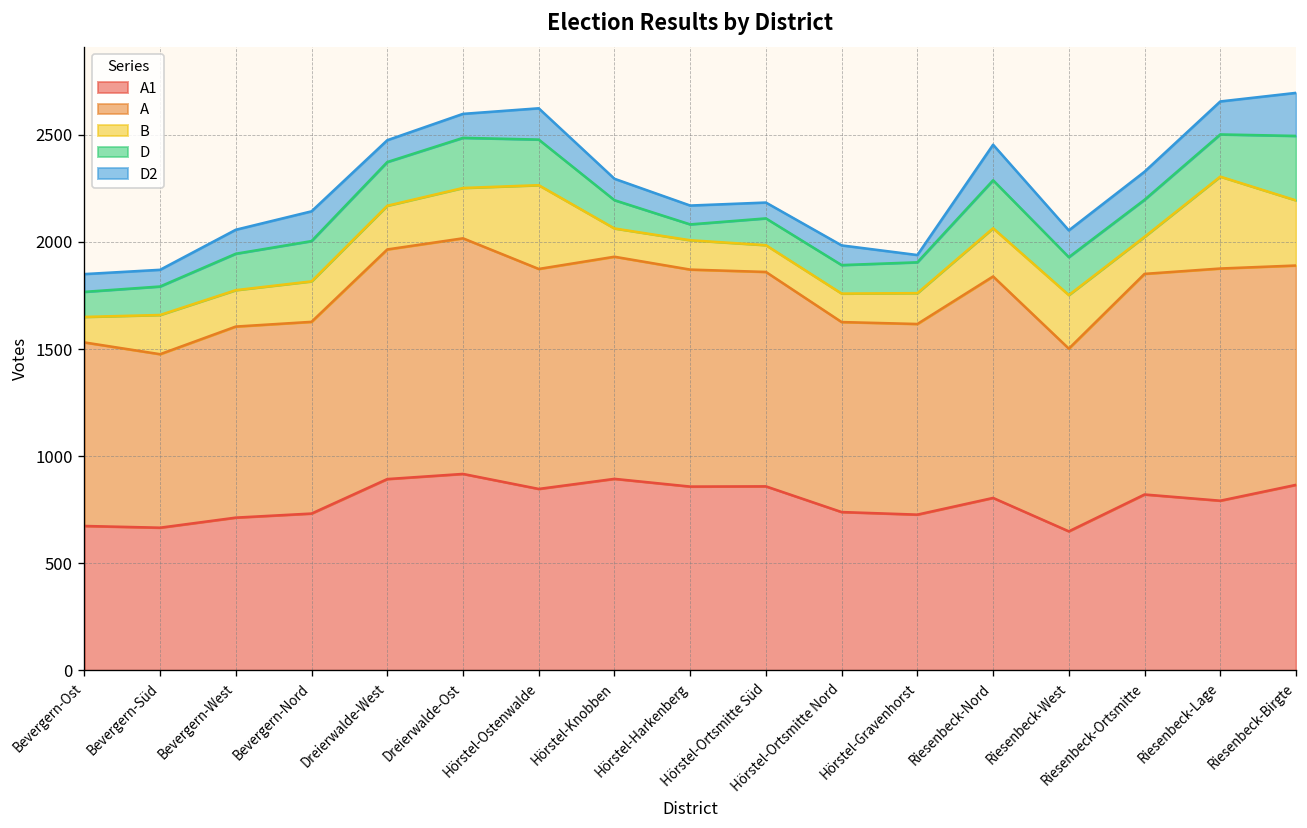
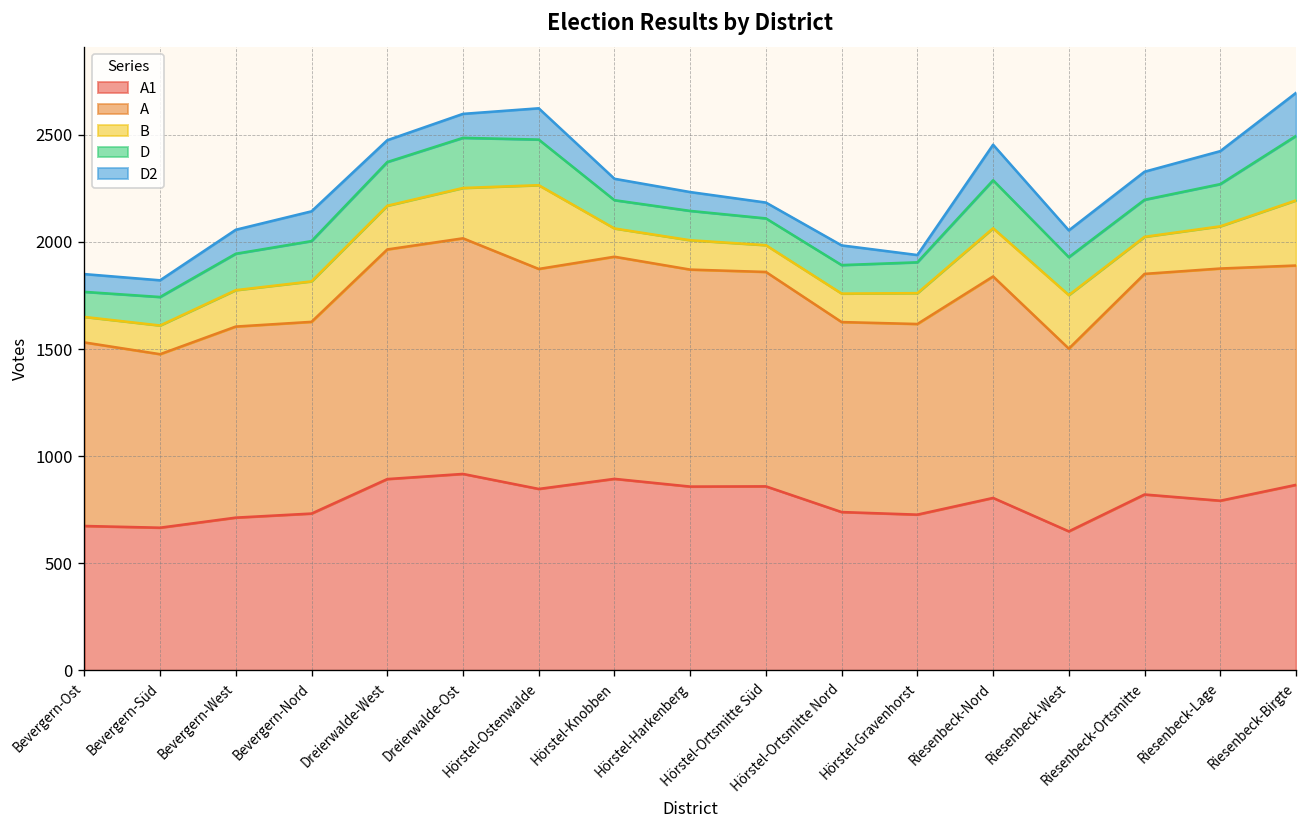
B, Bevergern-Süd: 180 -> 130
D, Hörstel-Harkenberg: 70 -> 140
B, Riesenbeck-Lage: 430 -> 200
